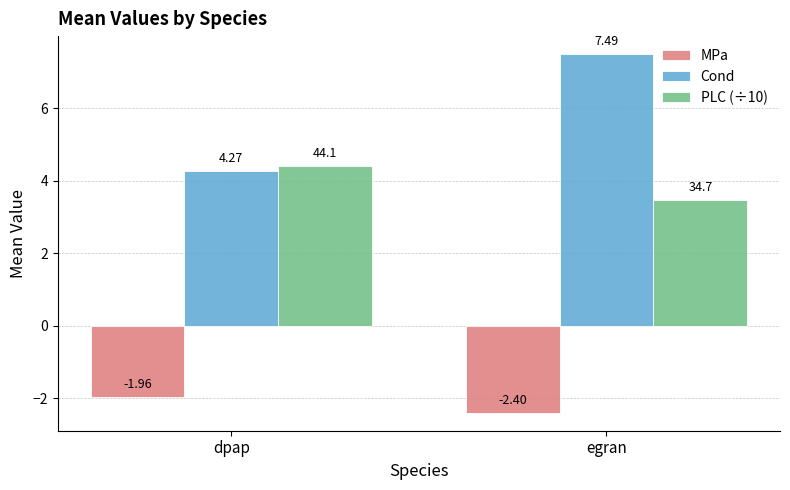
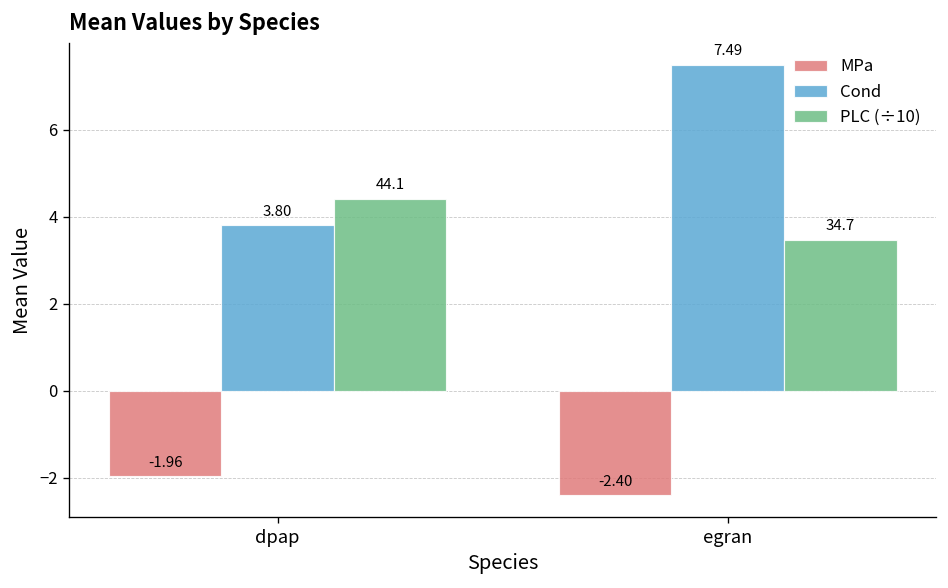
Cond, dpap: 4.27 -> 3.80
